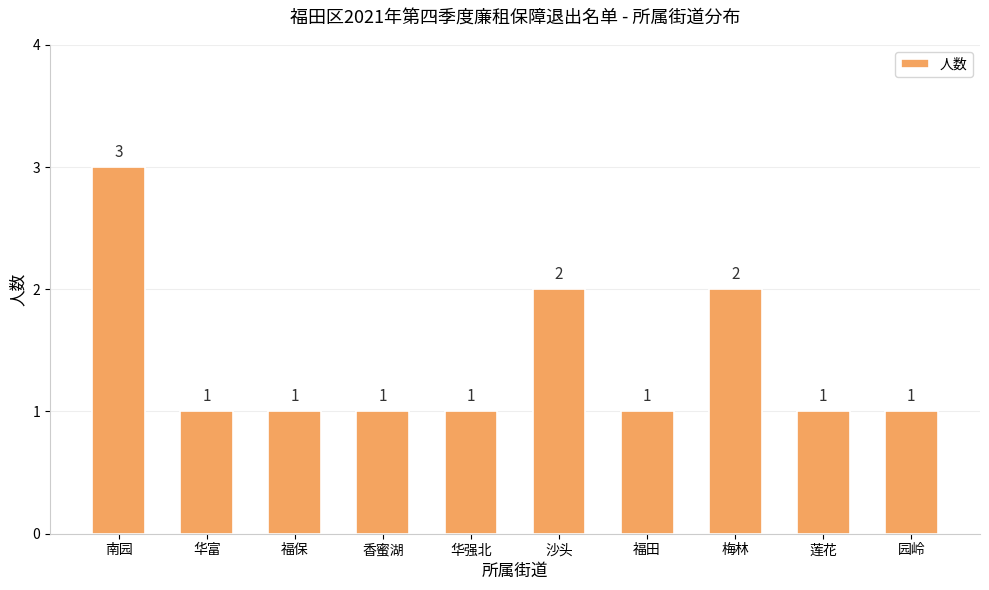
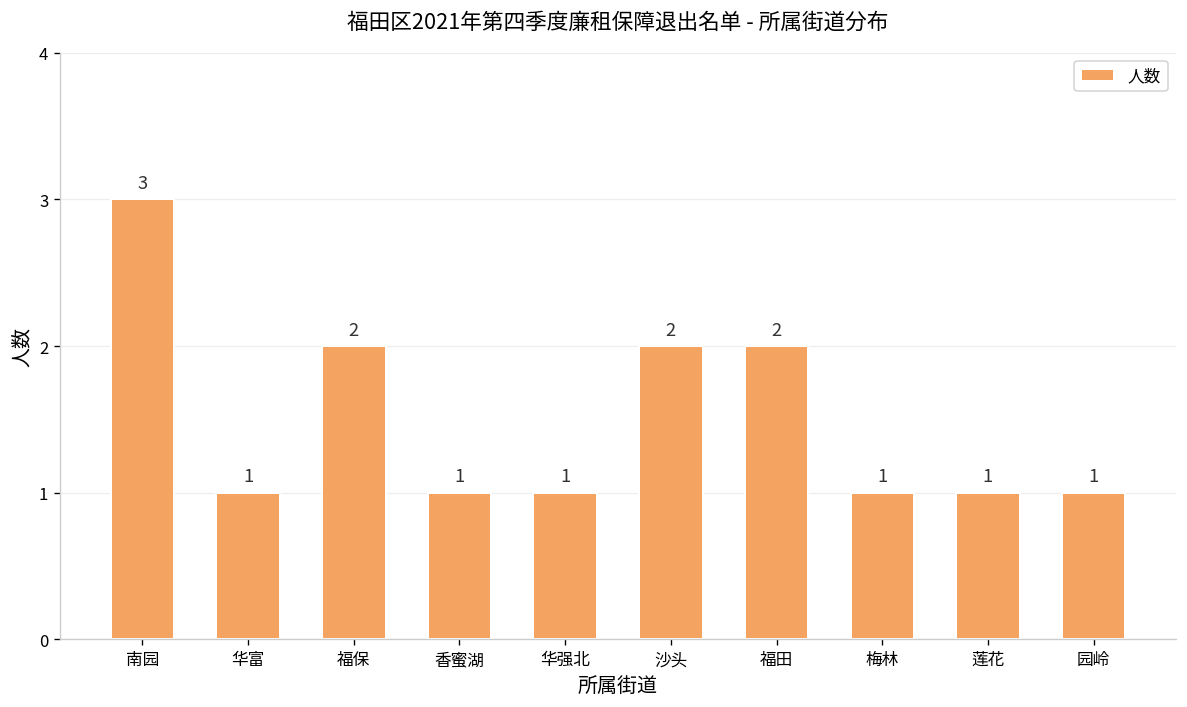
福保: 1 -> 2
福田: 1 -> 2
梅林: 2 -> 1
